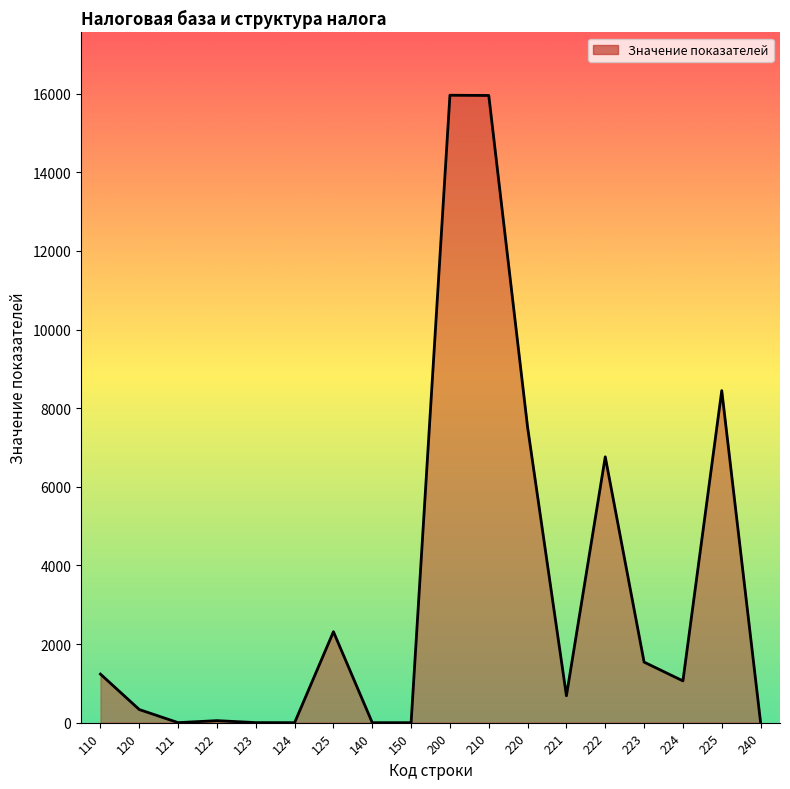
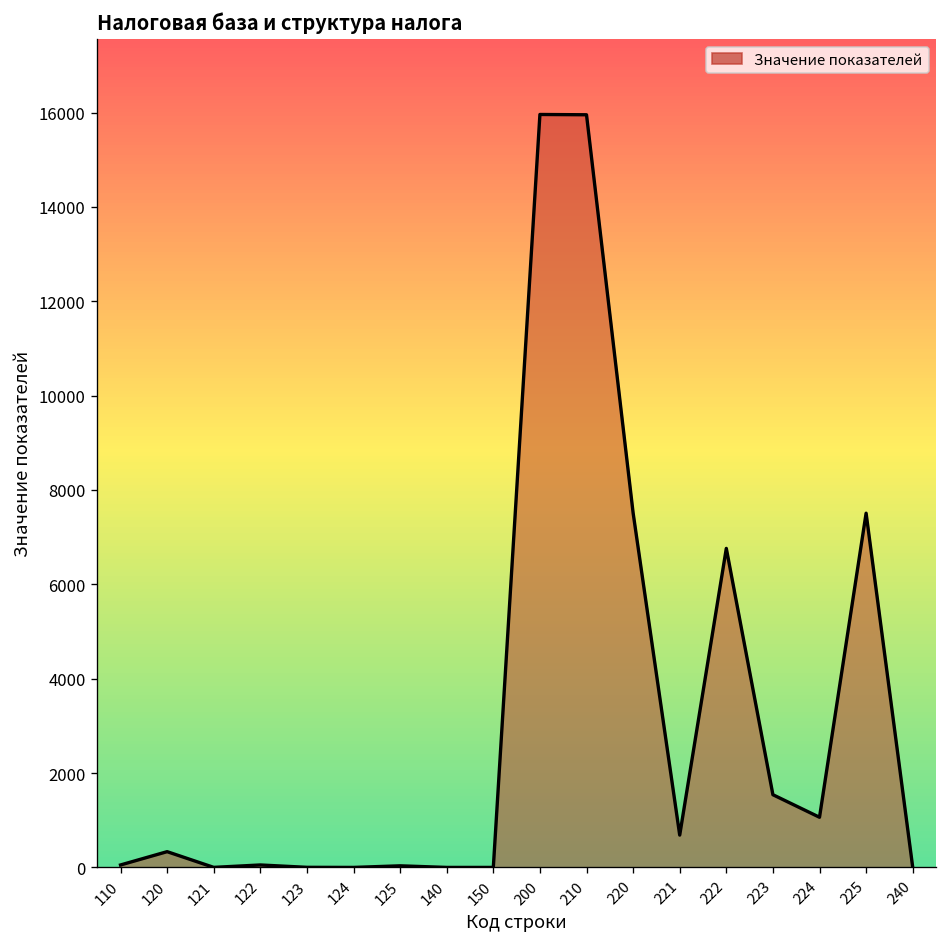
110: 1200 -> 100
125: 2300 -> 0
225: 8400 -> 7500
